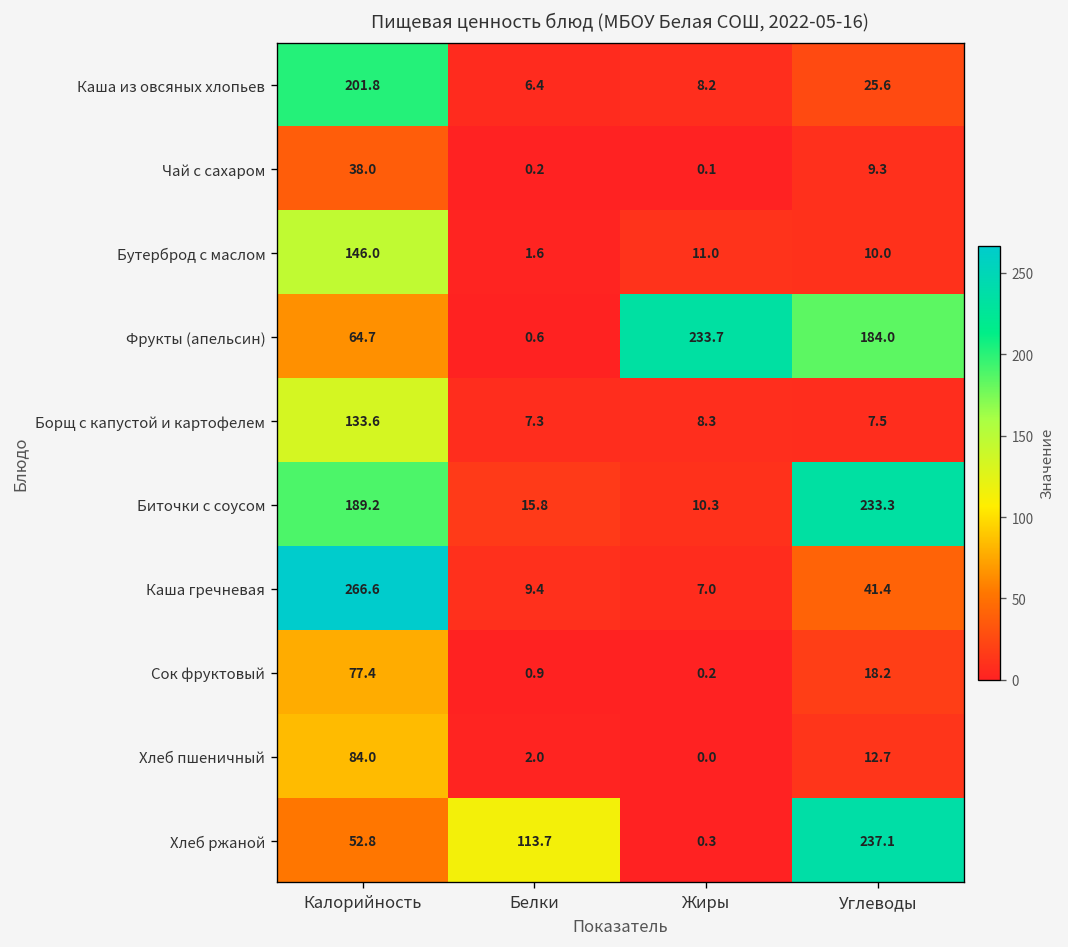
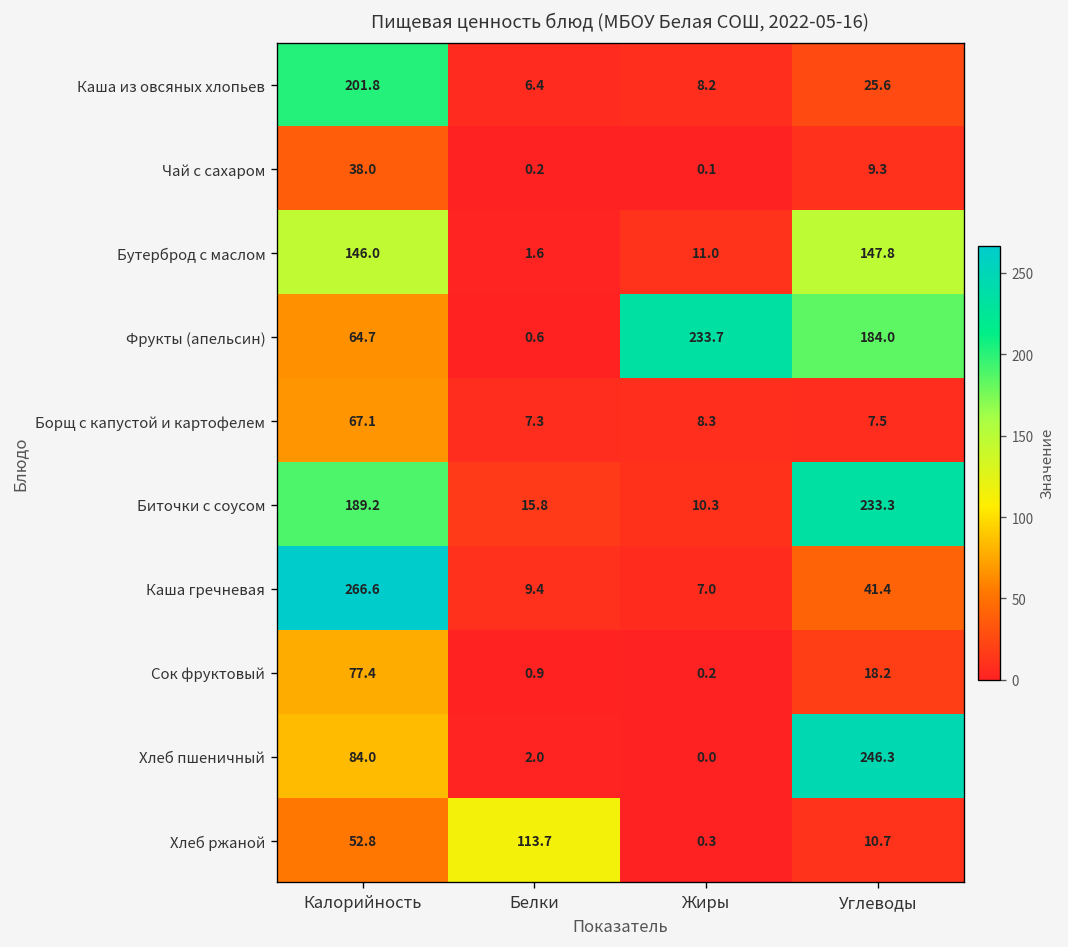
Бутерброд с маслом, Углеводы: 10.0 -> 147.8
Борщ с капустой и картофелем, Калорийность: 133.6 -> 67.1
Хлеб пшеничный, Углеводы: 12.7 -> 246.3
Хлеб ржаной, Углеводы: 237.1 -> 10.7
